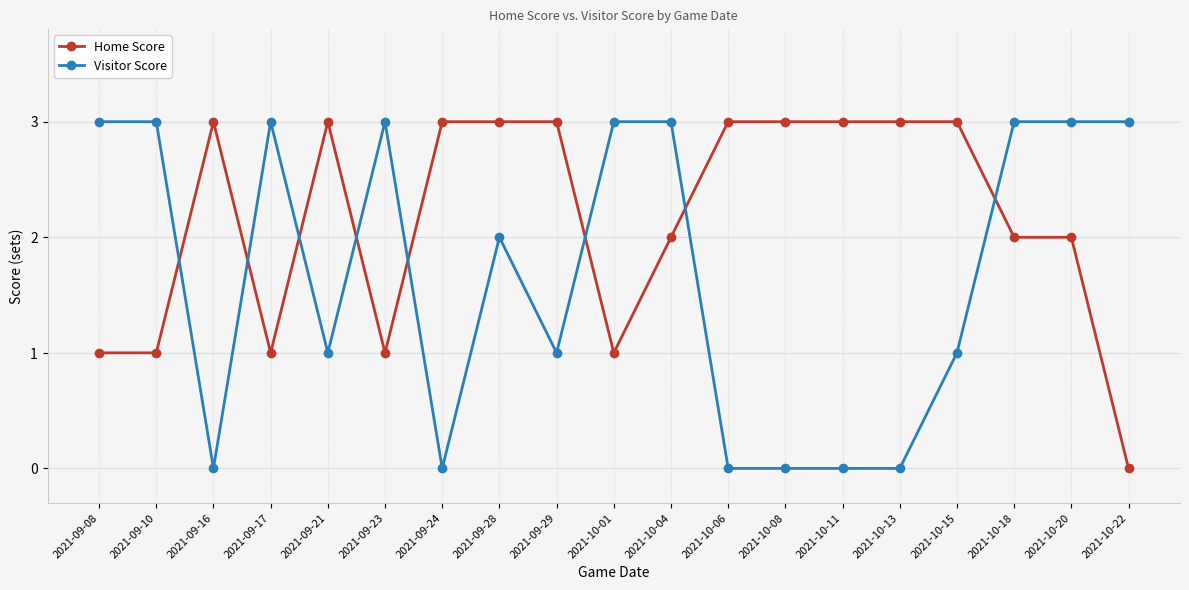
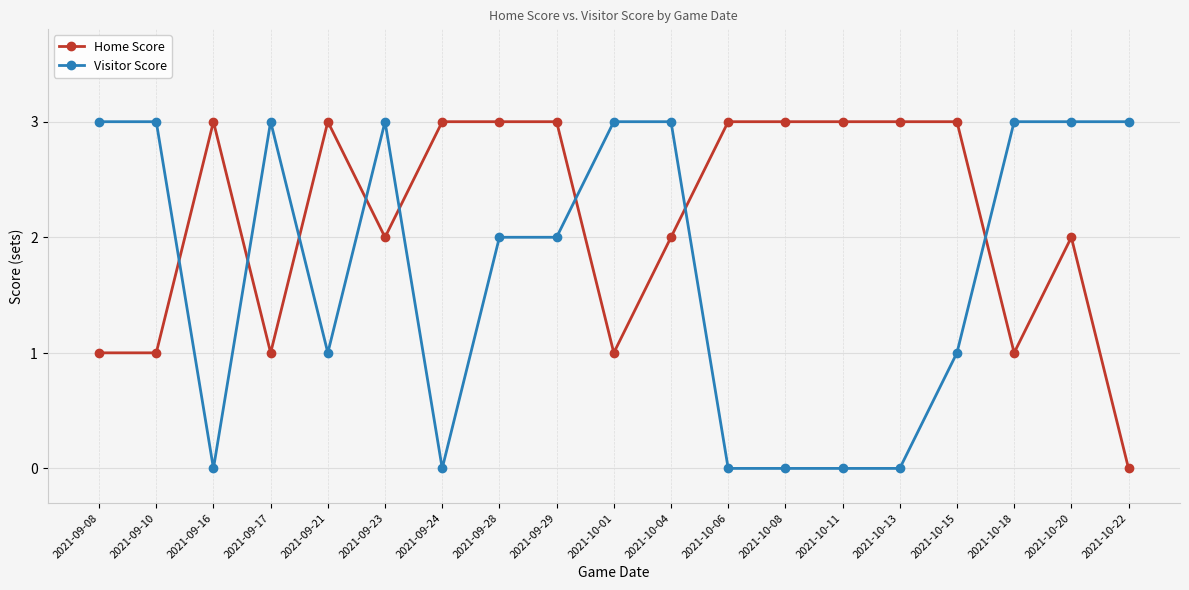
Home Score, 2021-09-23: 1 -> 2
Visitor Score, 2021-09-29: 1 -> 2
Home Score, 2021-10-18: 2 -> 1
